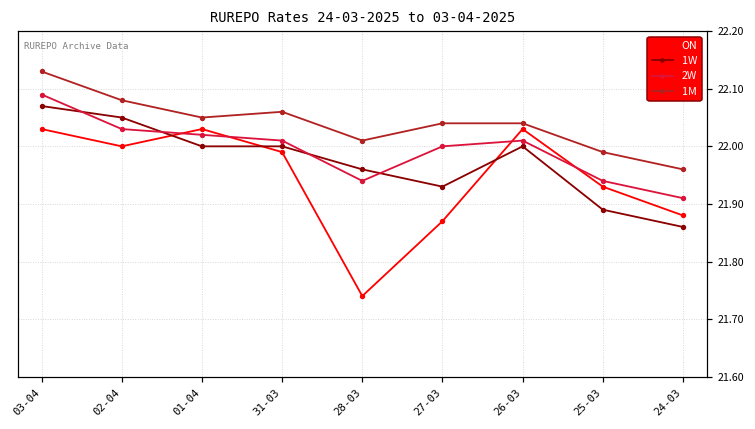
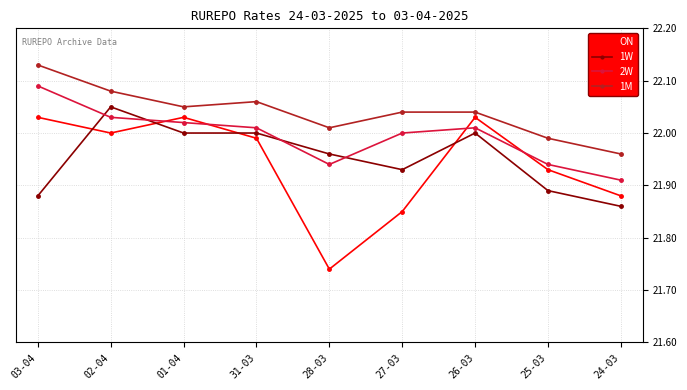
1W, 03-04: 22.07 -> 21.88
ON, 27-03: 21.87 -> 21.85
